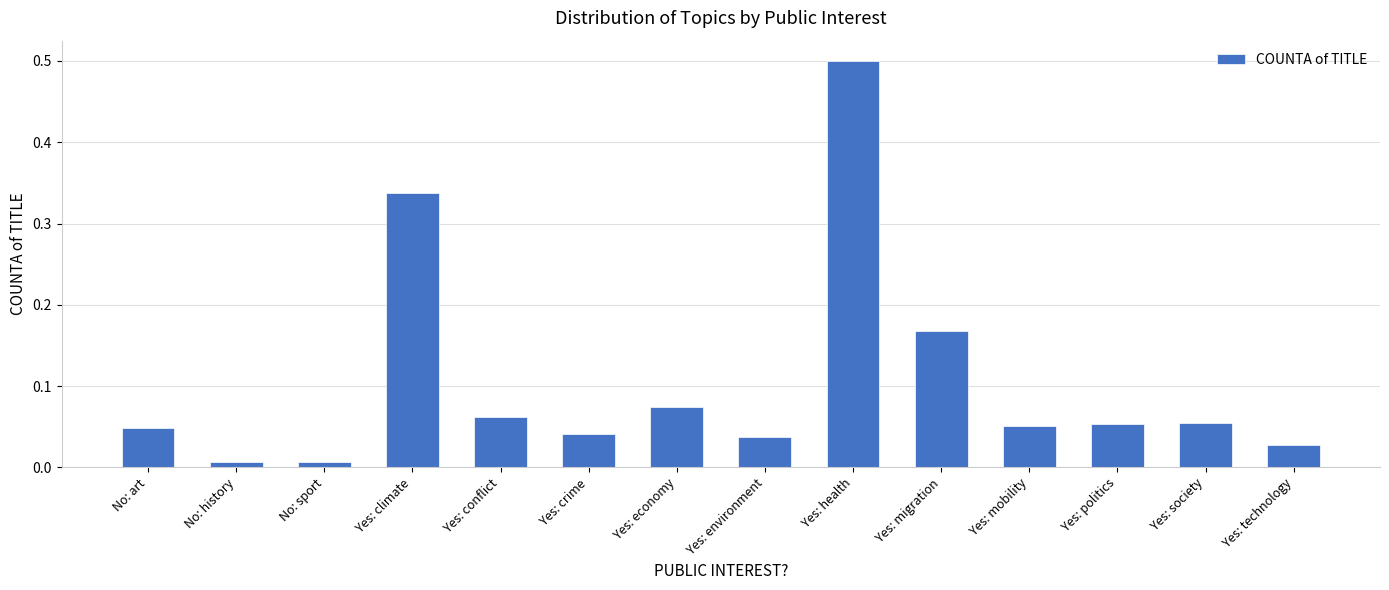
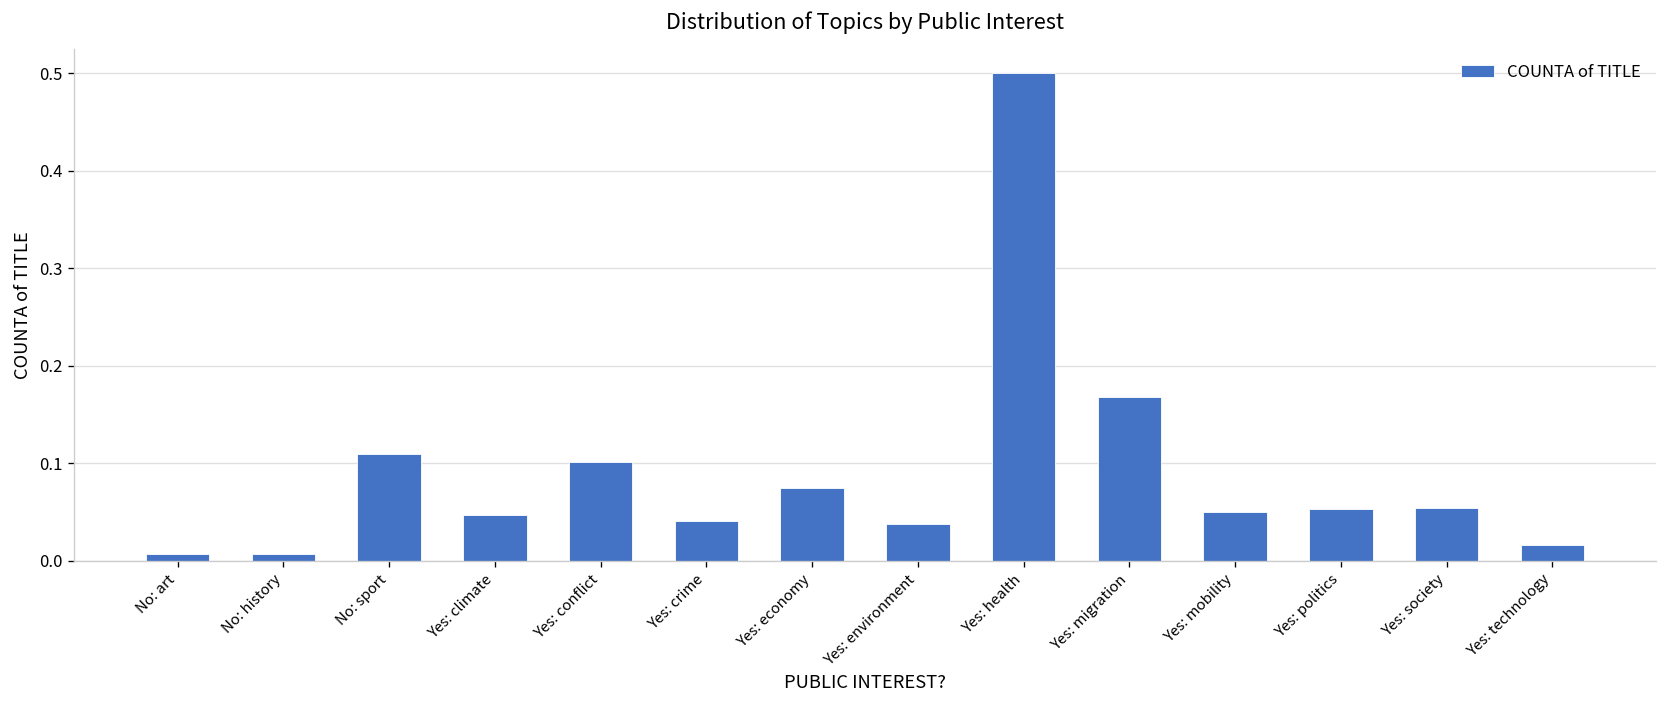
No: art: 0.05 -> 0.01
No: sport: 0.01 -> 0.11
Yes: climate: 0.34 -> 0.05
Yes: conflict: 0.06 -> 0.10
Yes: technology: 0.03 -> 0.02
